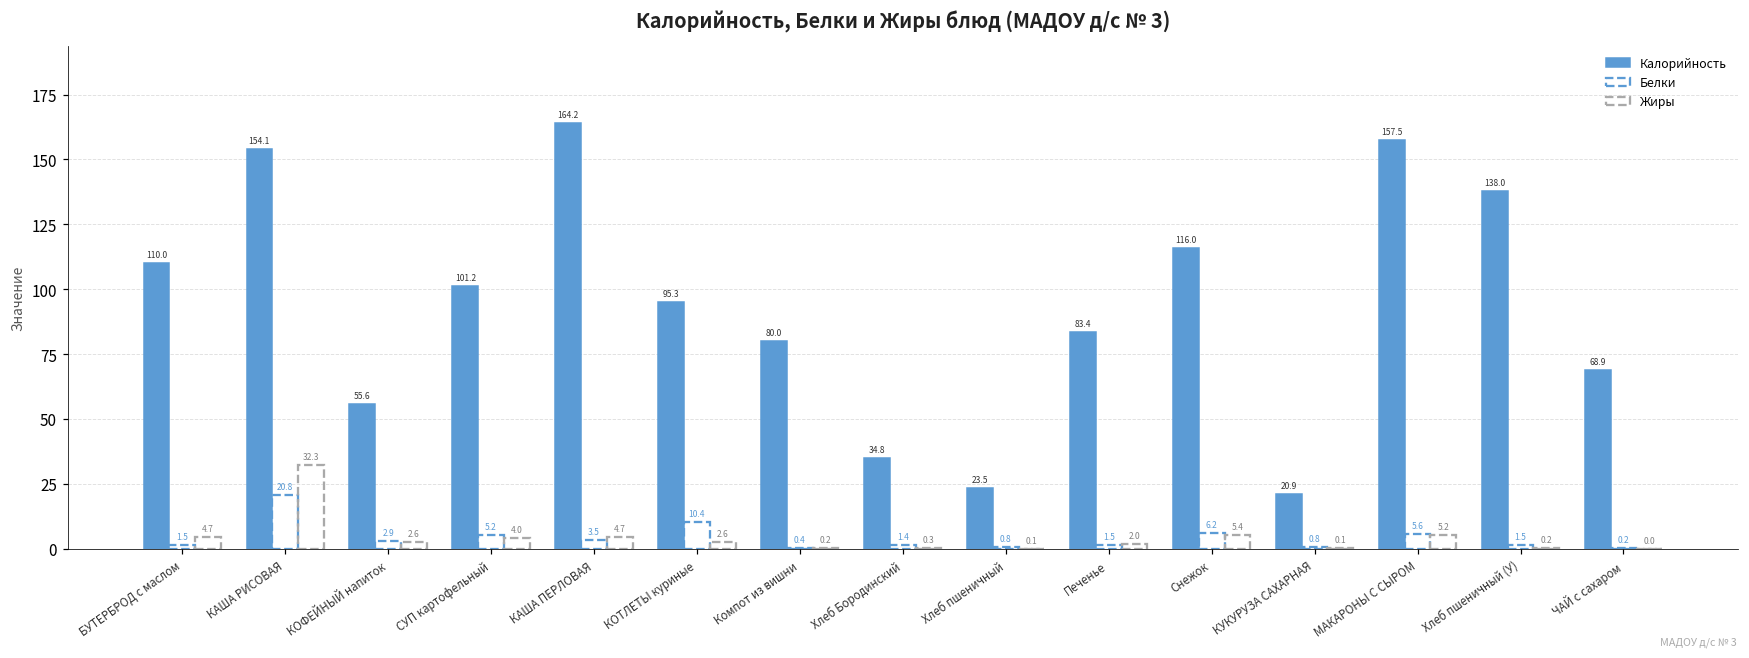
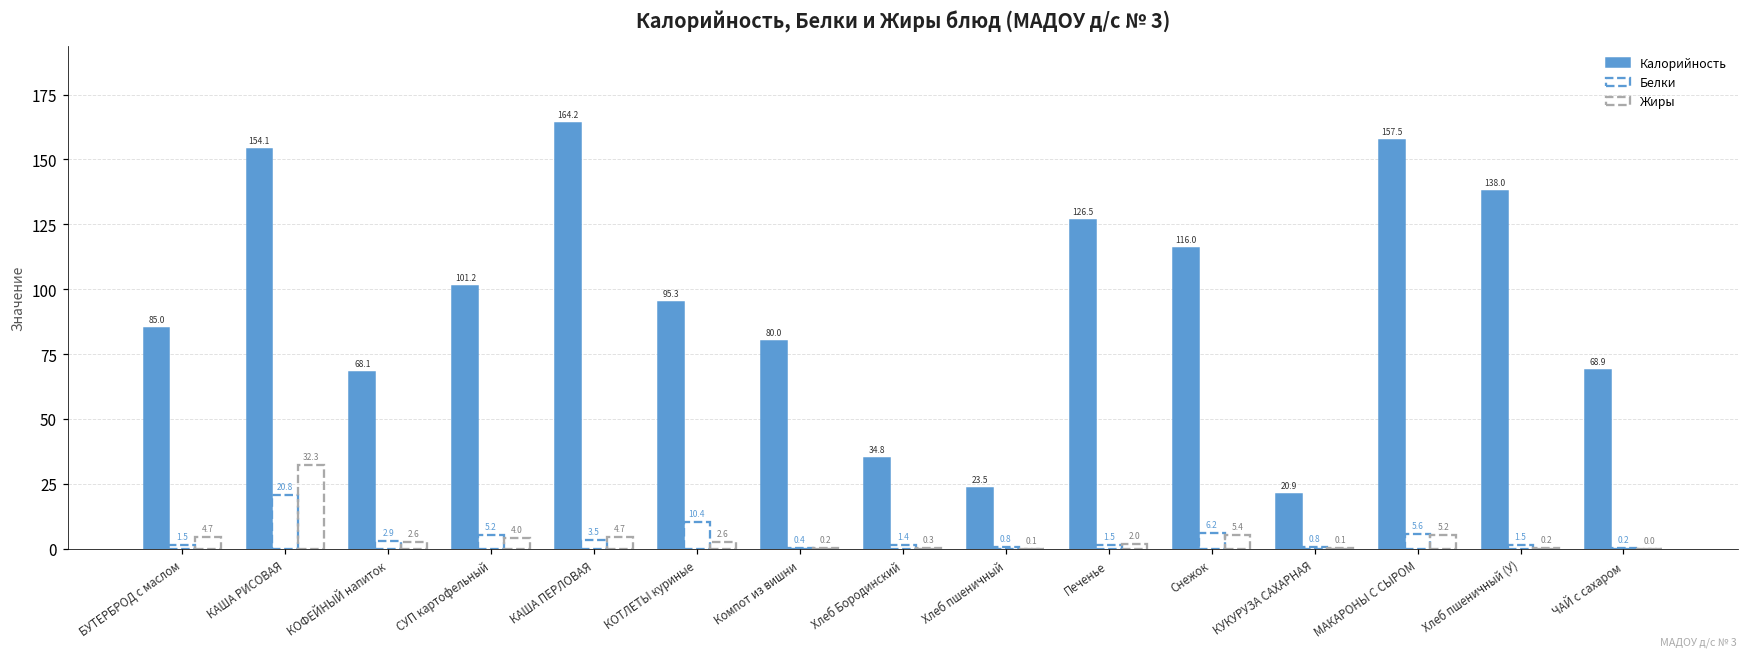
Калорийность, БУТЕРБРОД с маслом: 110.0 -> 85.0
Калорийность, КОФЕЙНЫЙ напиток: 55.6 -> 68.1
Калорийность, Печенье: 83.4 -> 126.5
